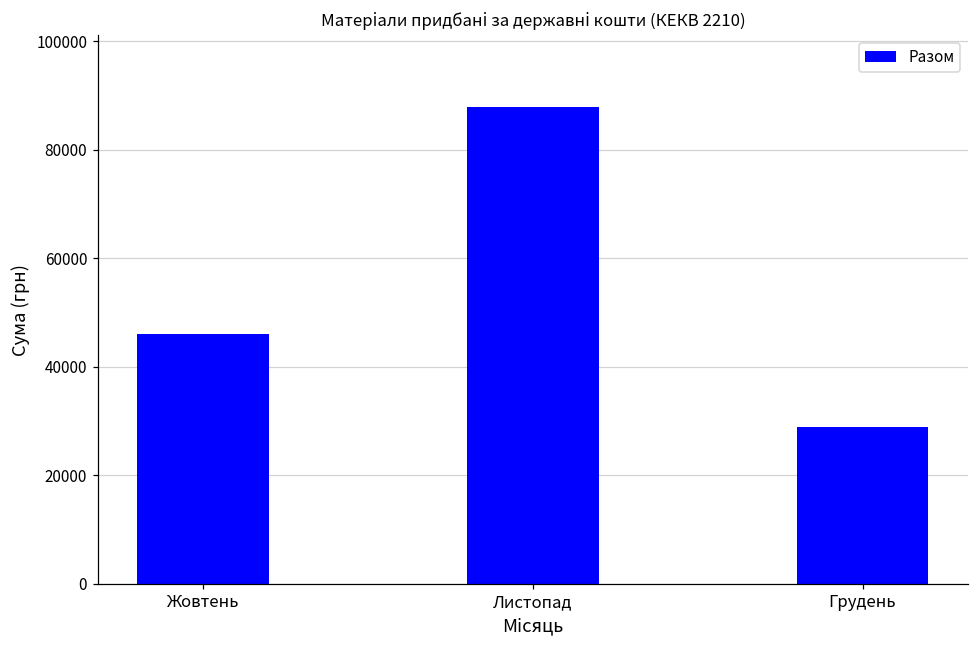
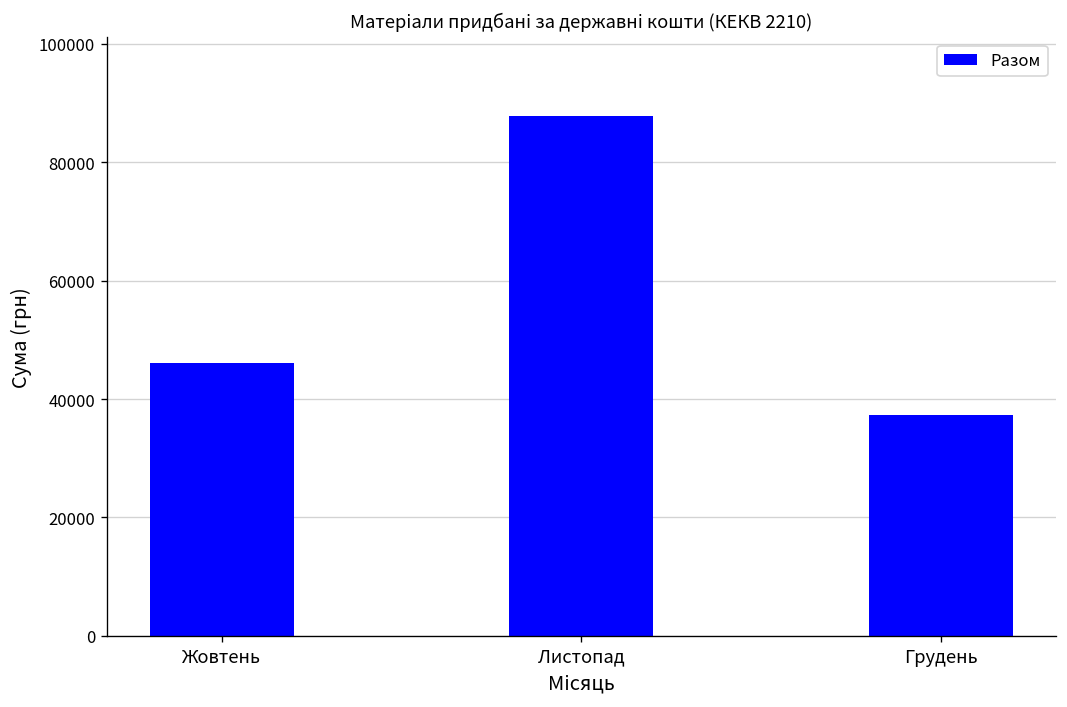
Грудень: 29000 -> 37000
